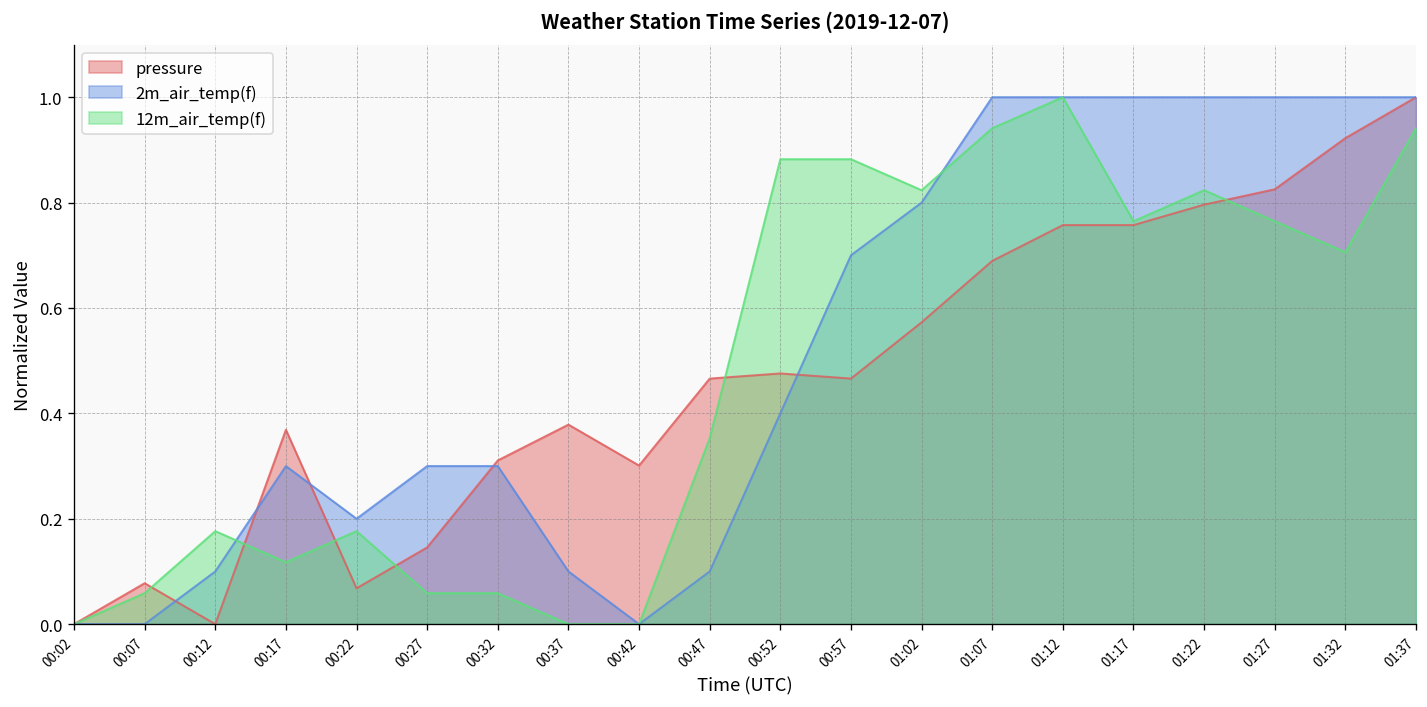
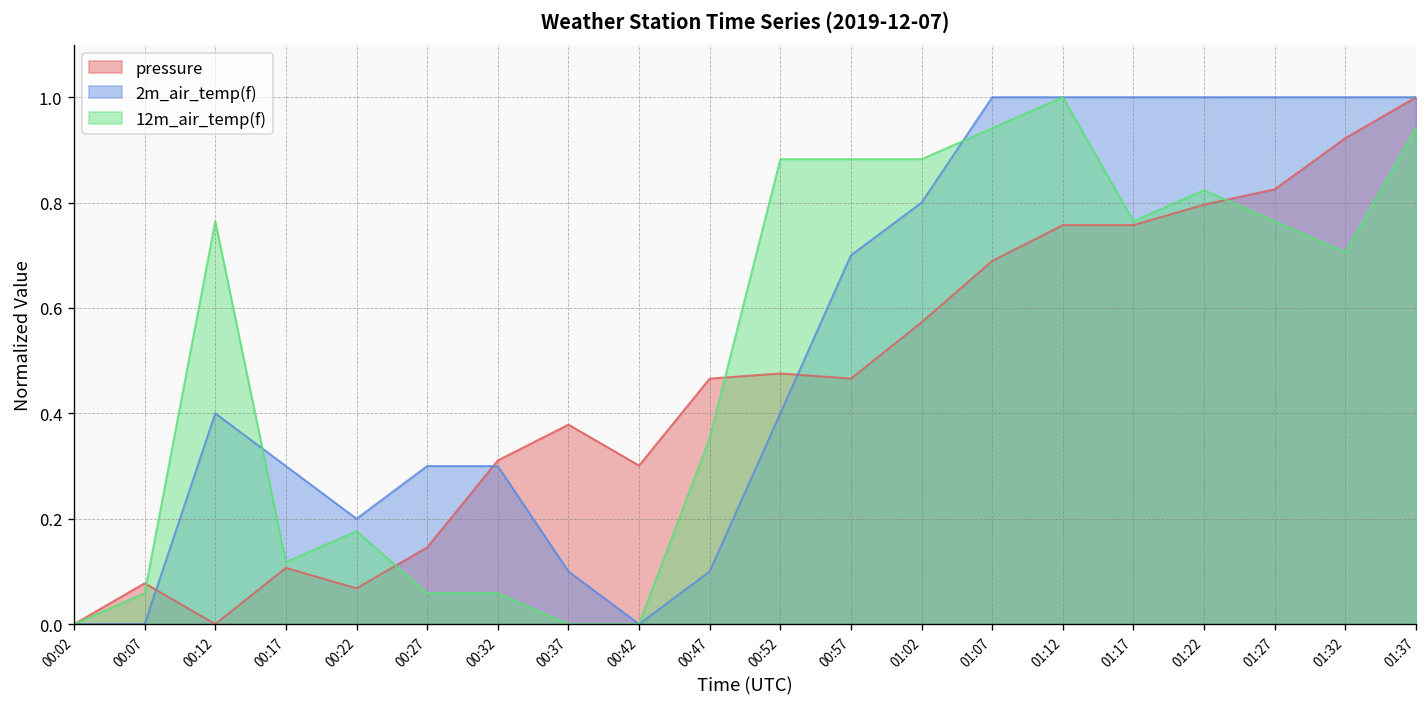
2m_air_temp(f), 00:12: 0.10 -> 0.40
12m_air_temp(f), 00:12: 0.18 -> 0.76
pressure, 00:17: 0.37 -> 0.11
12m_air_temp(f), 01:02: 0.82 -> 0.88
